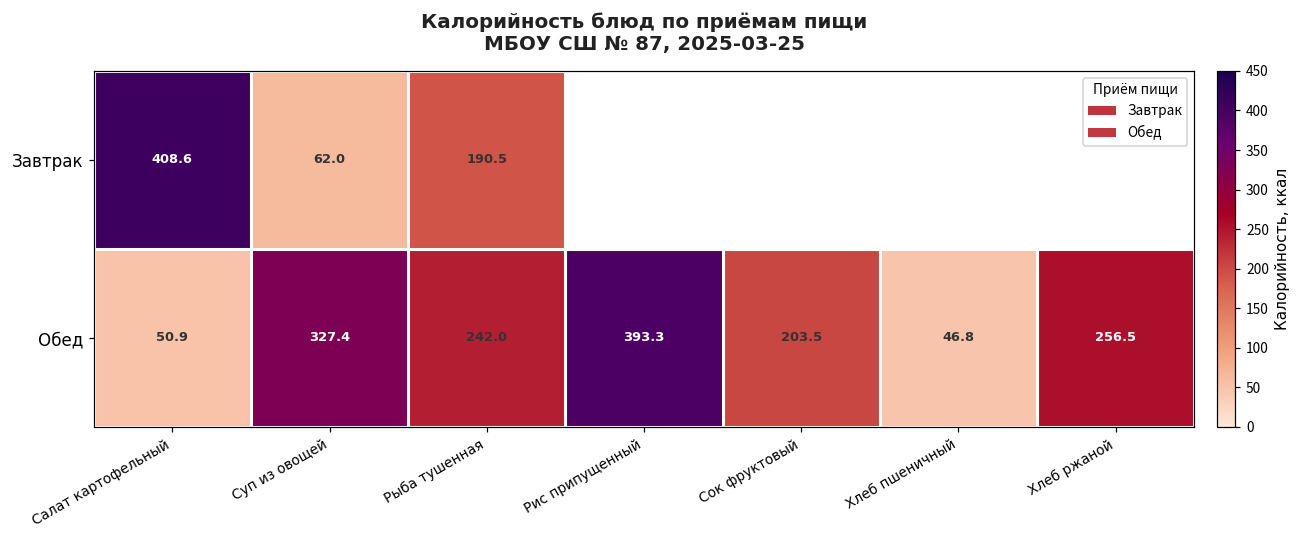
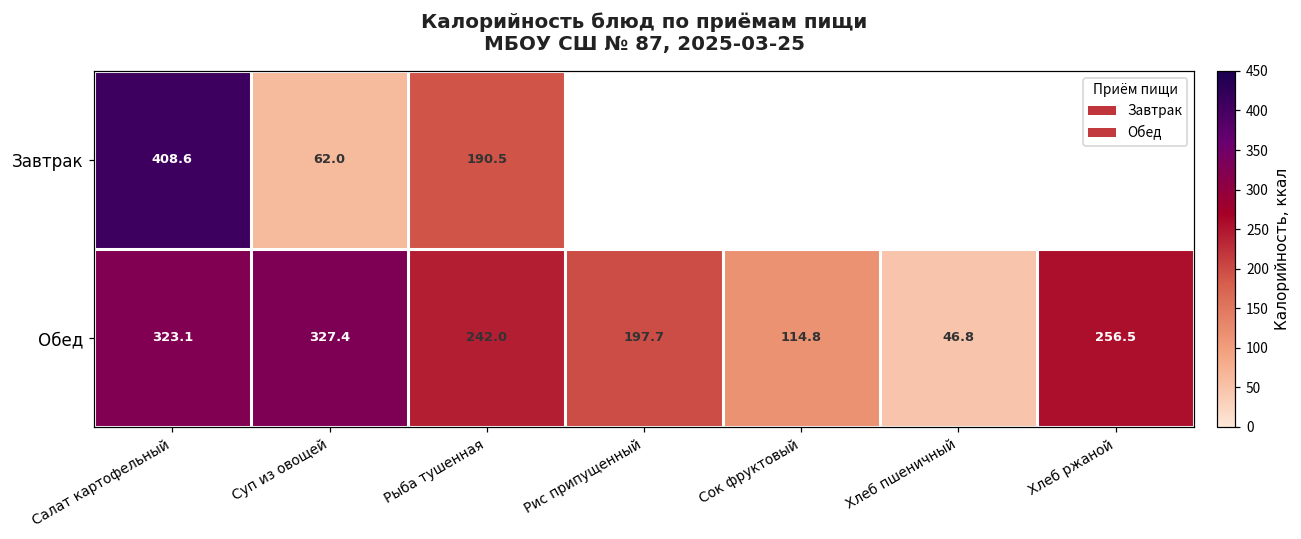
Обед, Салат картофельный: 50.9 -> 323.1
Обед, Рис припущенный: 393.3 -> 197.7
Обед, Сок фруктовый: 203.5 -> 114.8
